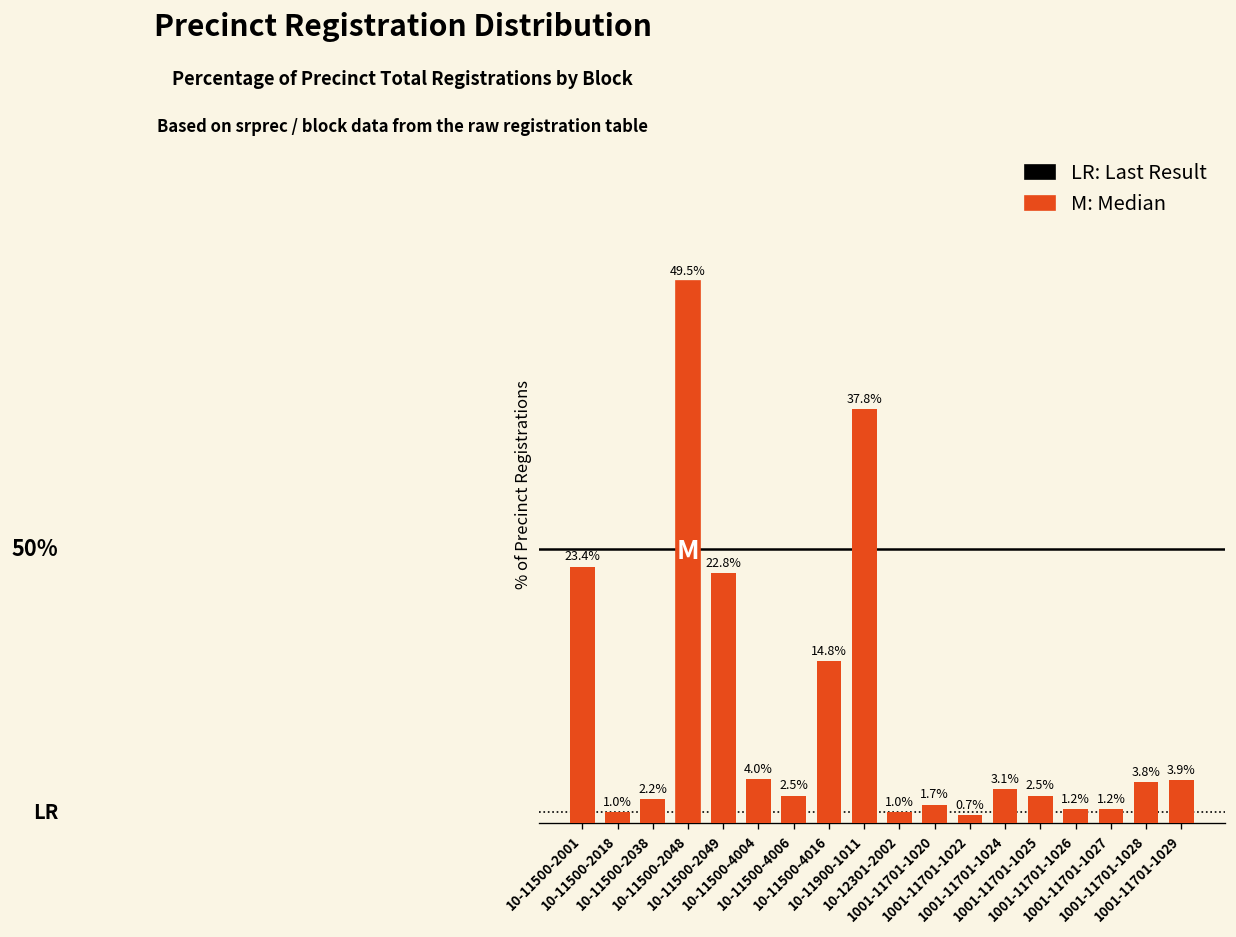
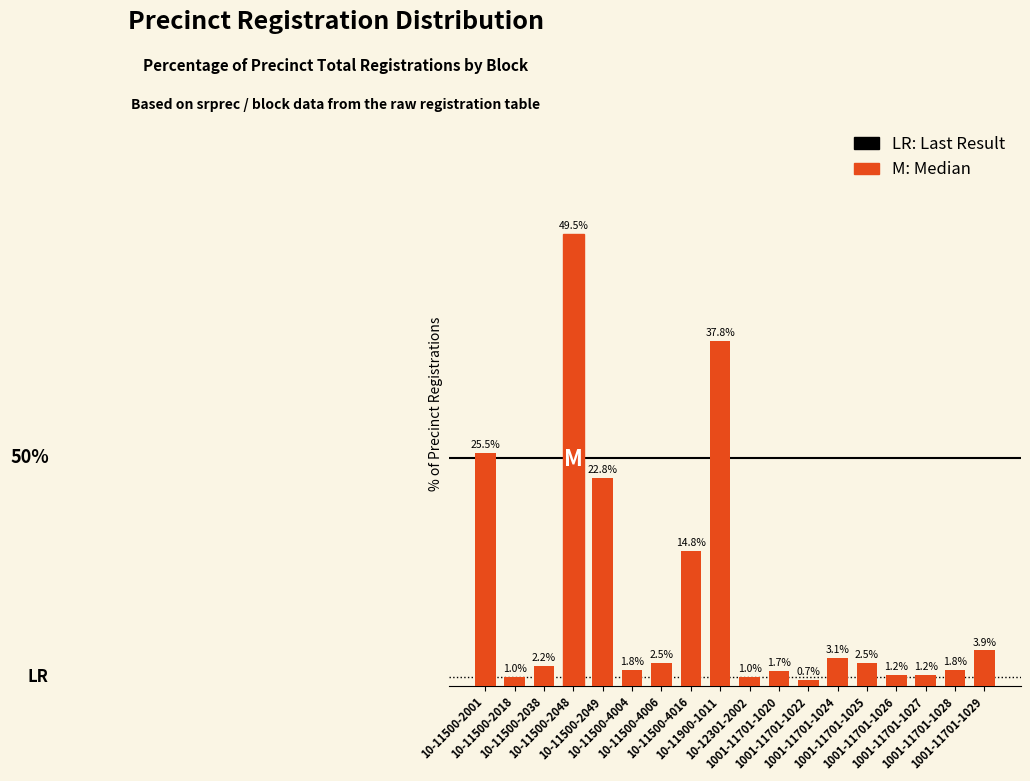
10-11500-2001: 23.4% -> 25.5%
10-11500-4004: 4.0% -> 1.8%
1001-11701-1028: 3.8% -> 1.8%
